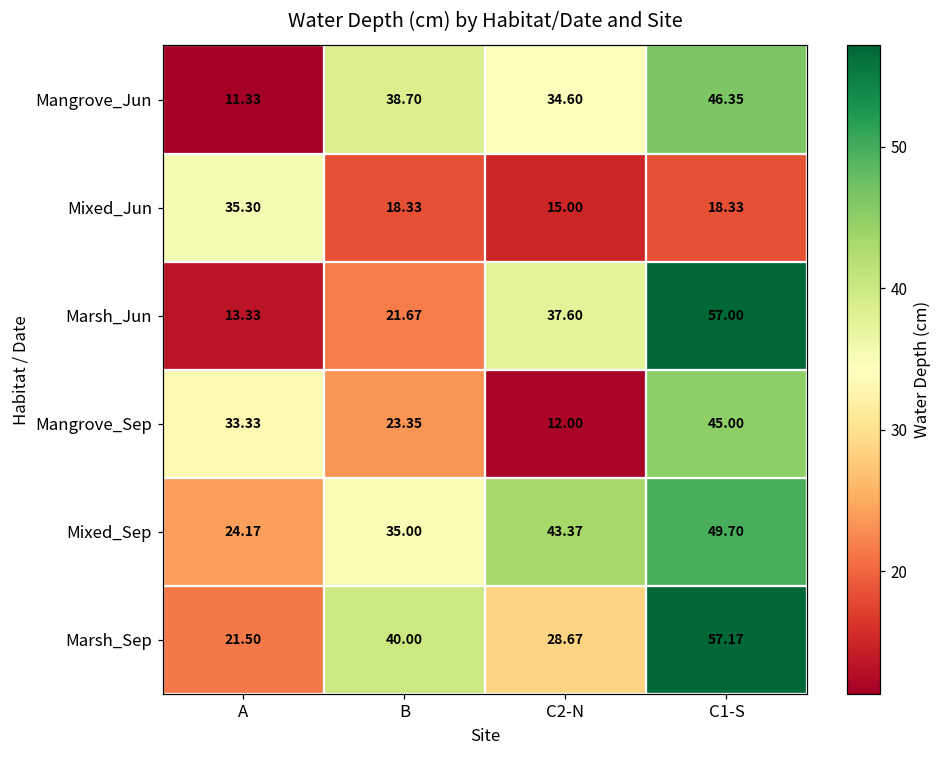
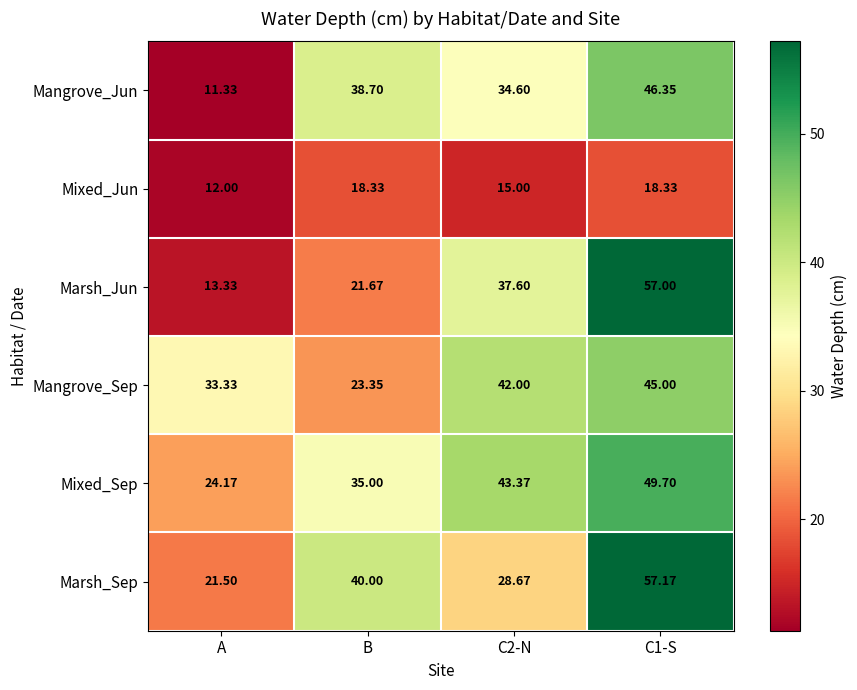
Mixed_Jun, A: 35.30 -> 12.00
Mangrove_Sep, C2-N: 12.00 -> 42.00
